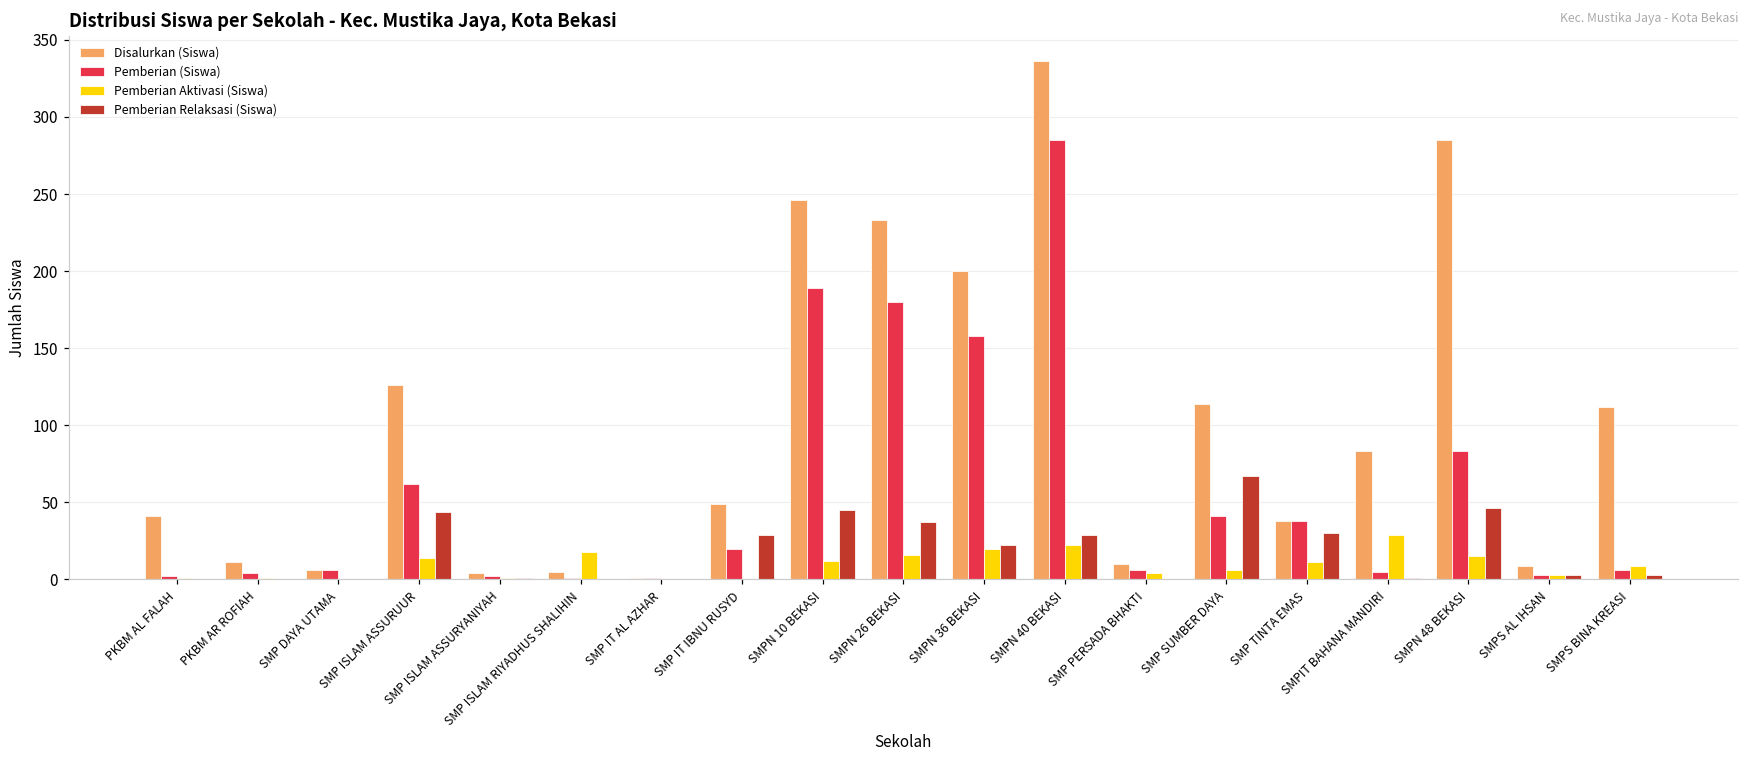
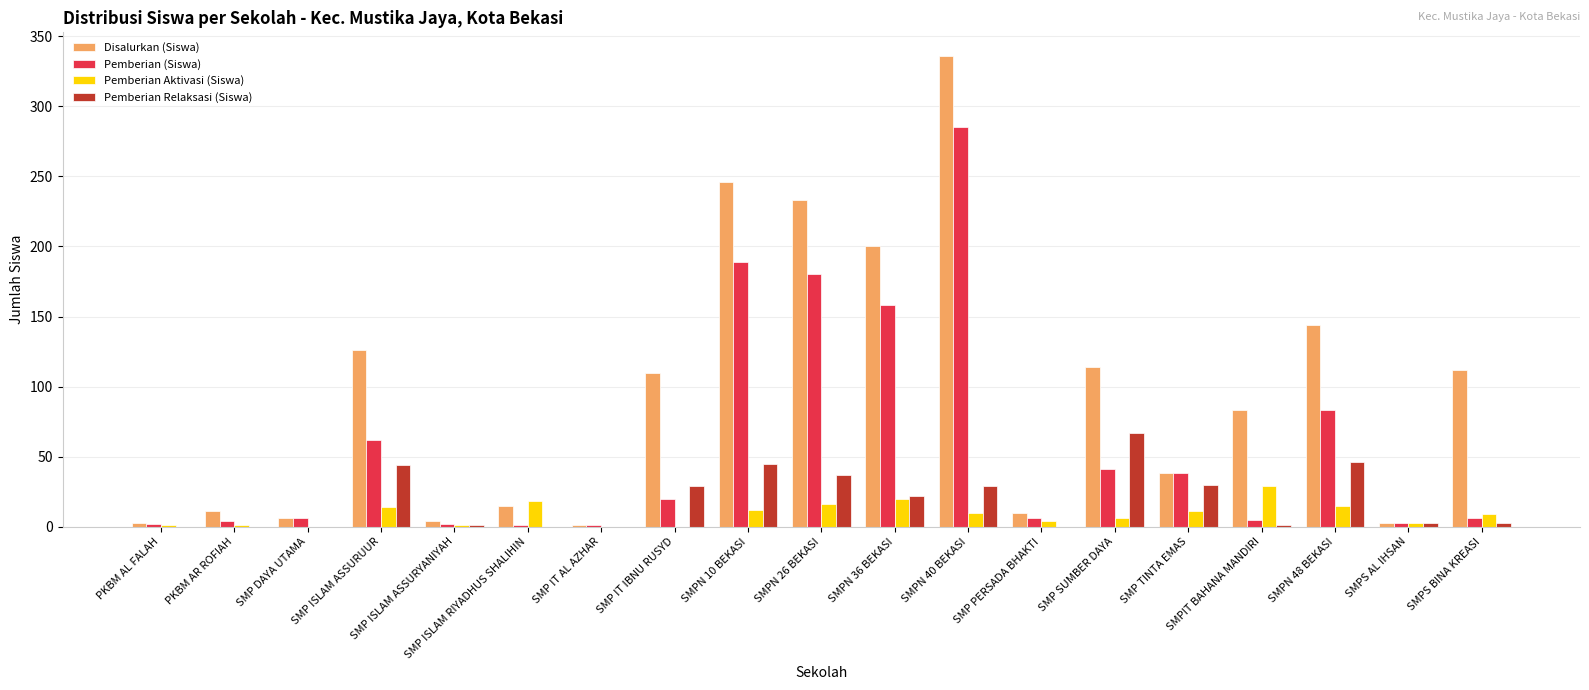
Disalurkan (Siswa), PKBM AL FALAH: 41 -> 3
Disalurkan (Siswa), SMP ISLAM RIYADHUS SHALIHIN: 5 -> 15
Disalurkan (Siswa), SMP IT IBNU RUSYD: 49 -> 110
Pemberian Aktivasi (Siswa), SMPN 40 BEKASI: 22 -> 10
Disalurkan (Siswa), SMPN 48 BEKASI: 285 -> 144
Disalurkan (Siswa), SMPS AL IHSAN: 9 -> 3
